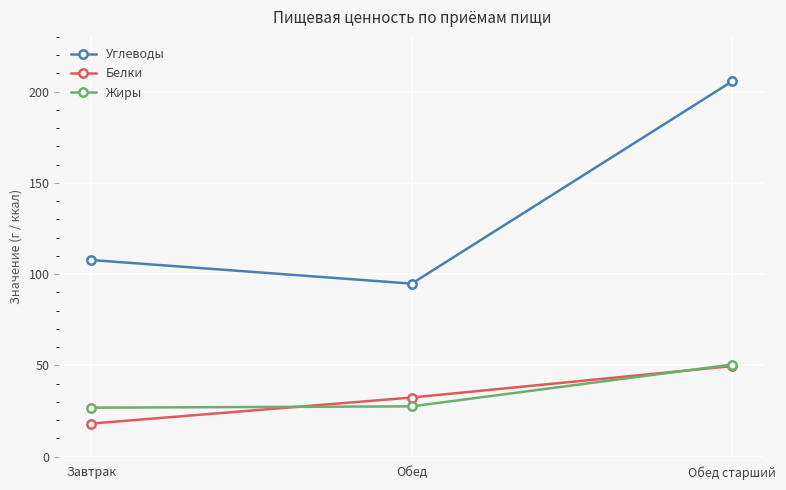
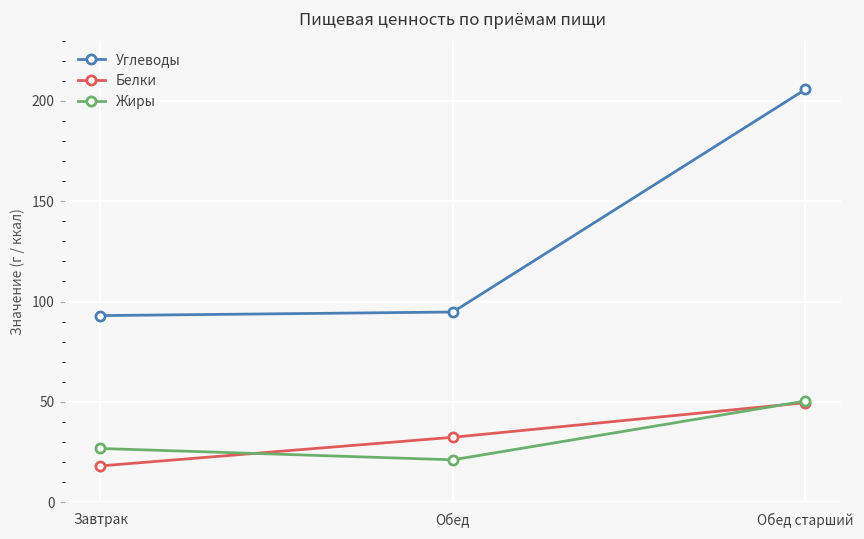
Углеводы, Завтрак: 108 -> 93
Жиры, Обед: 28 -> 21
